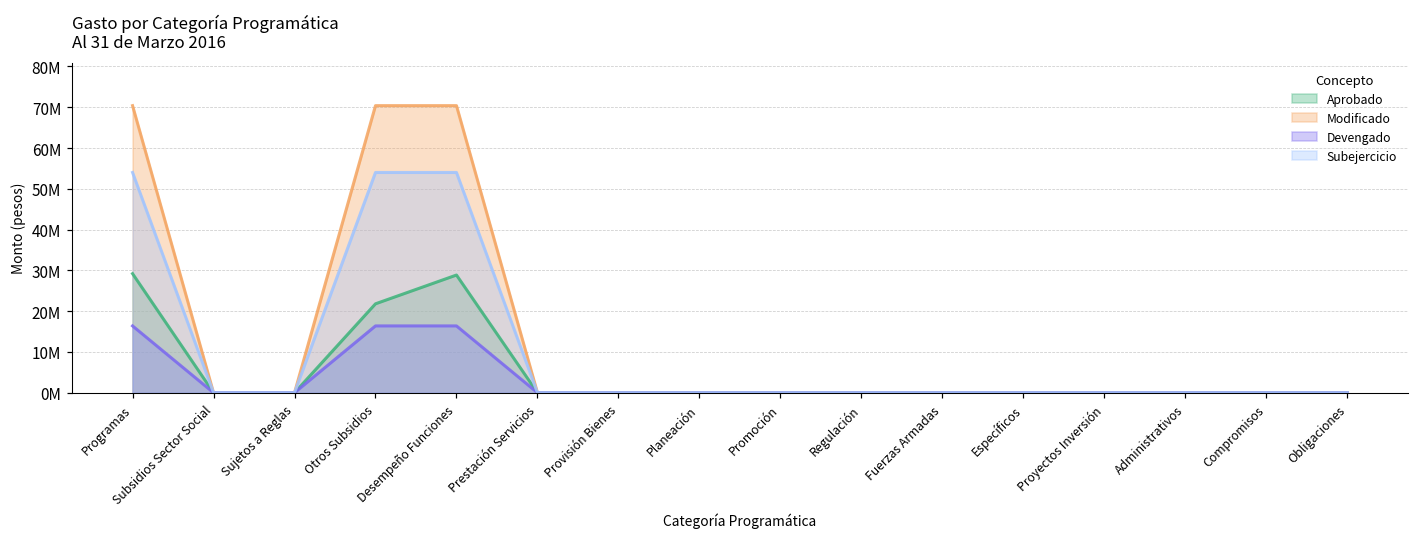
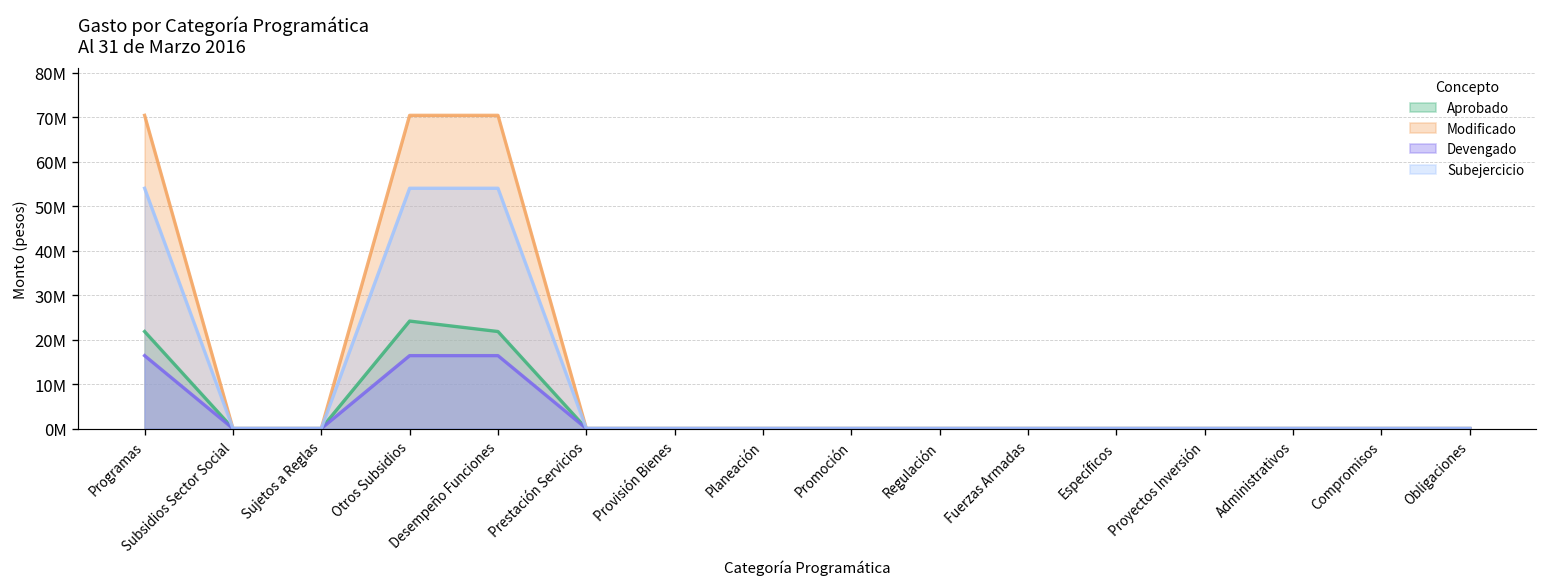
Aprobado, Programas: 29000000 -> 22000000
Aprobado, Otros Subsidios: 22000000 -> 24000000
Aprobado, Desempeño Funciones: 29000000 -> 22000000
